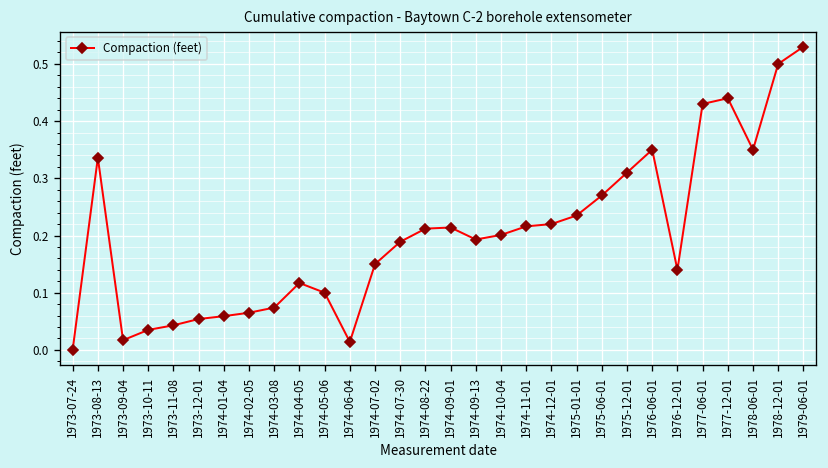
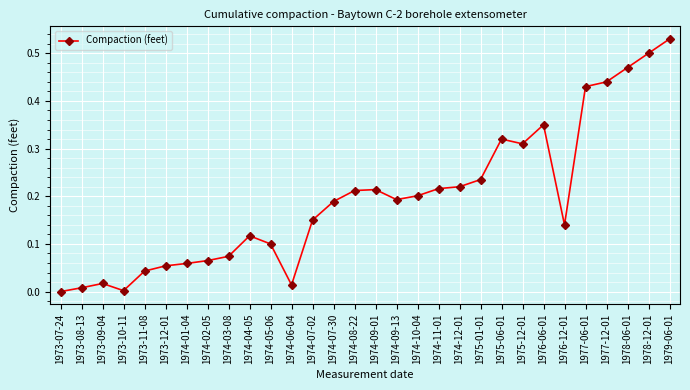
1973-08-13: 0.34 -> 0.01
1973-10-11: 0.04 -> 0.00
1975-06-01: 0.27 -> 0.32
1978-06-01: 0.35 -> 0.47
